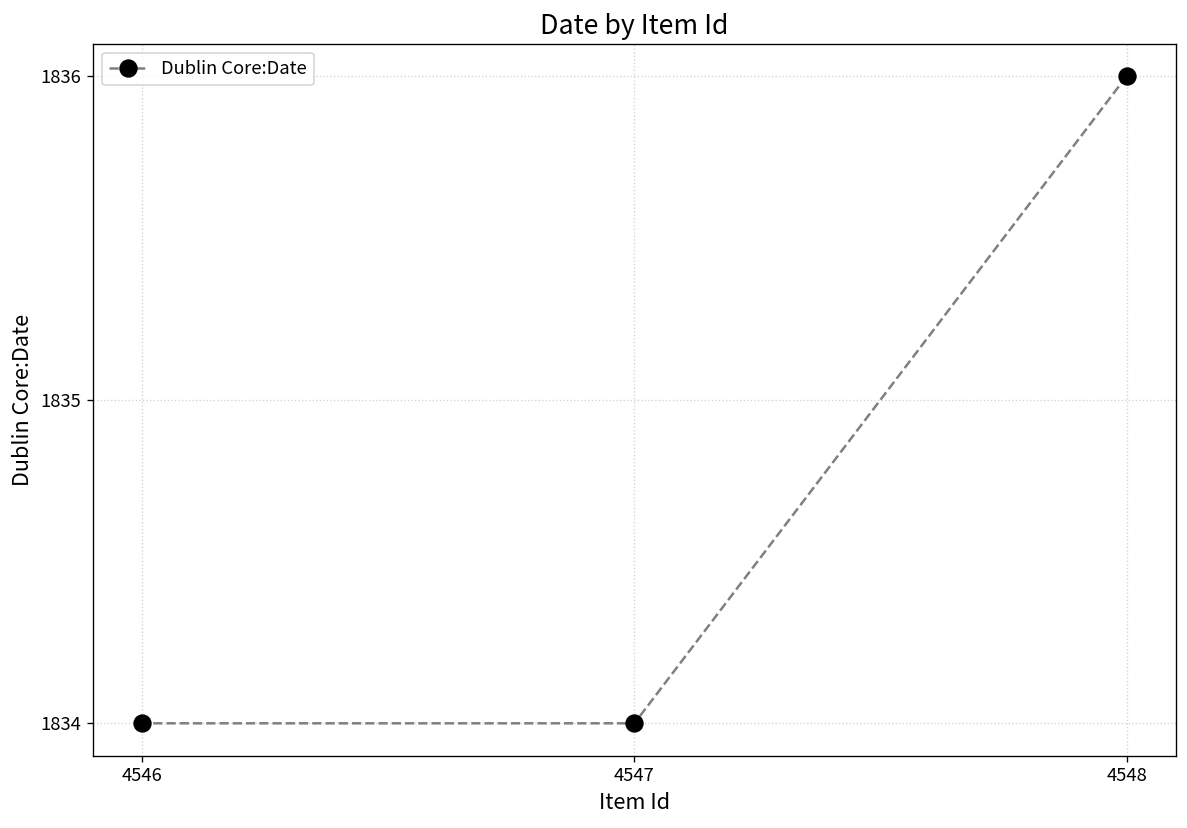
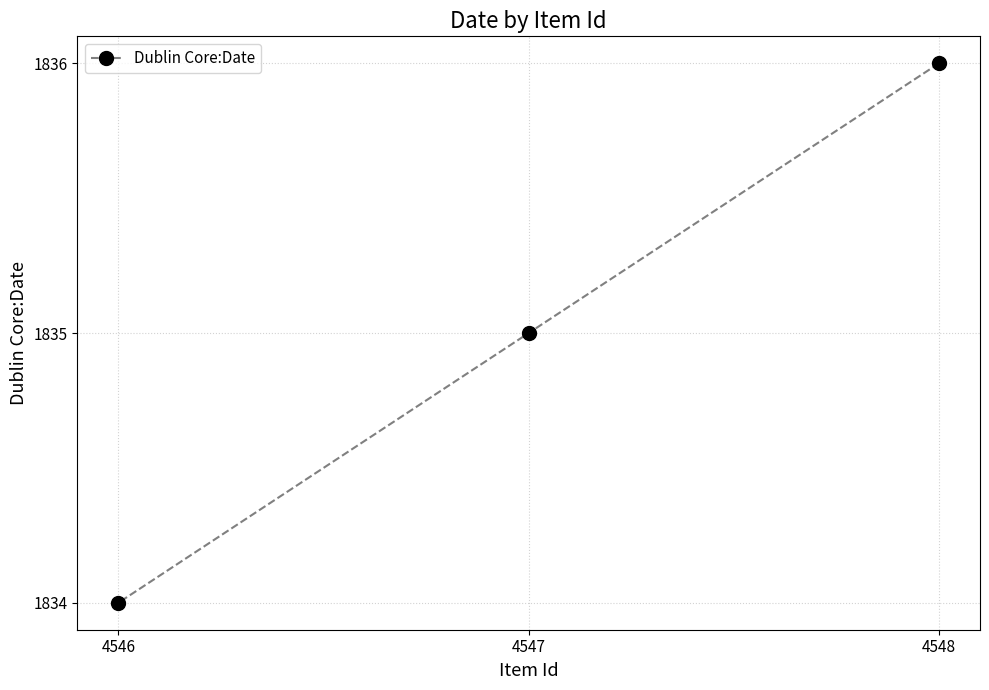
4547: 1834 -> 1835
